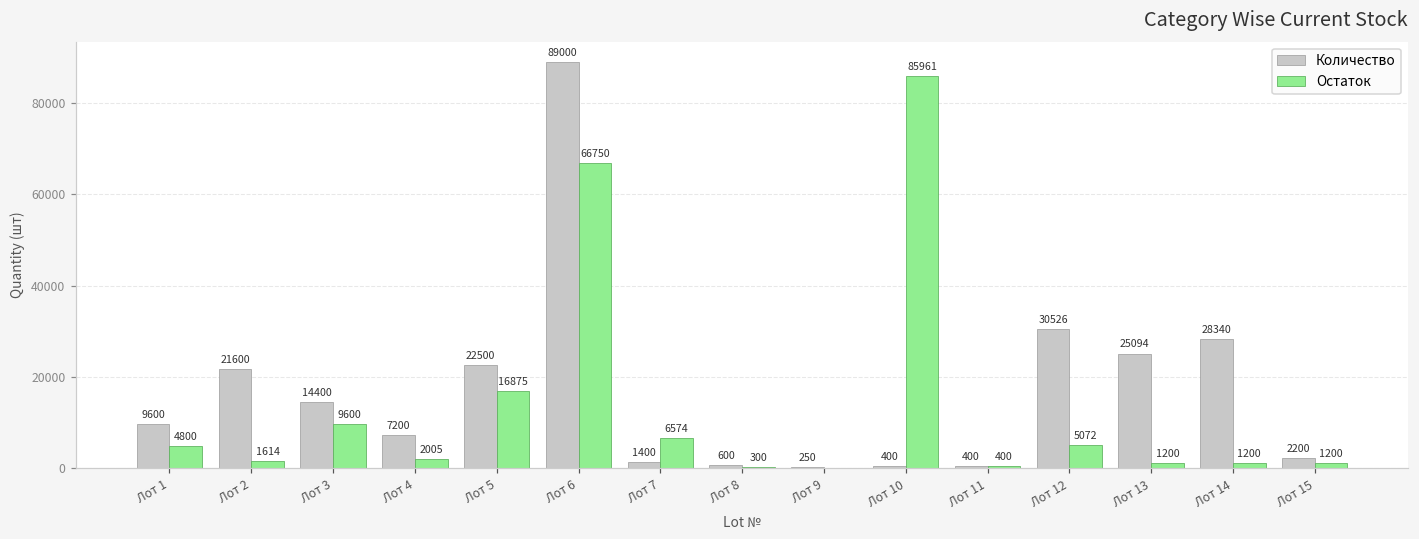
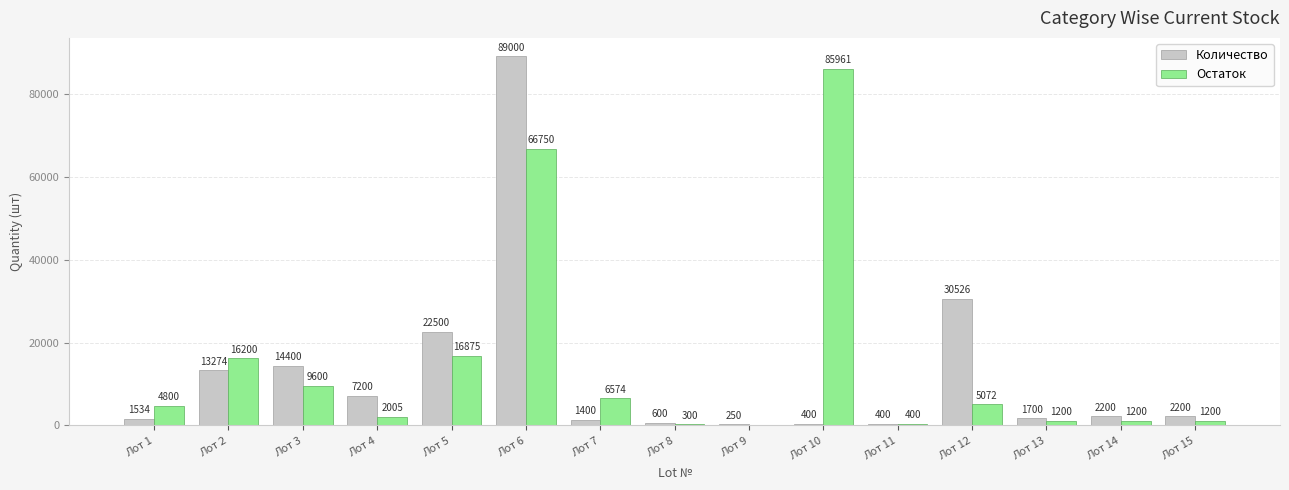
Количество, Лот 1: 9600 -> 1534
Количество, Лот 2: 21600 -> 13274
Остаток, Лот 2: 1614 -> 16200
Количество, Лот 13: 25094 -> 1700
Количество, Лот 14: 28340 -> 2200
